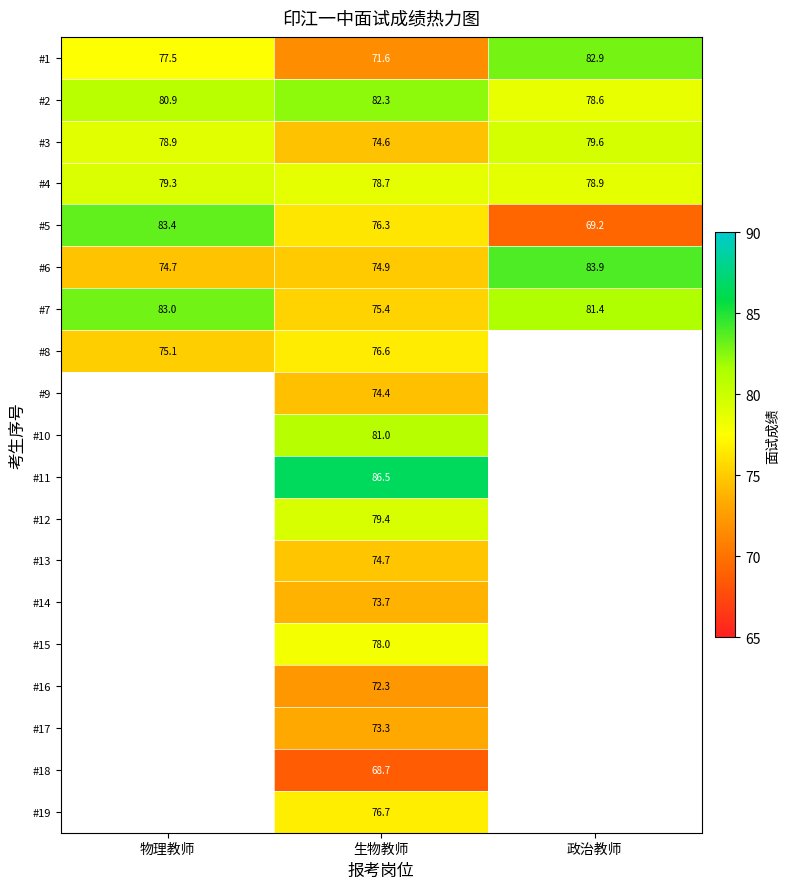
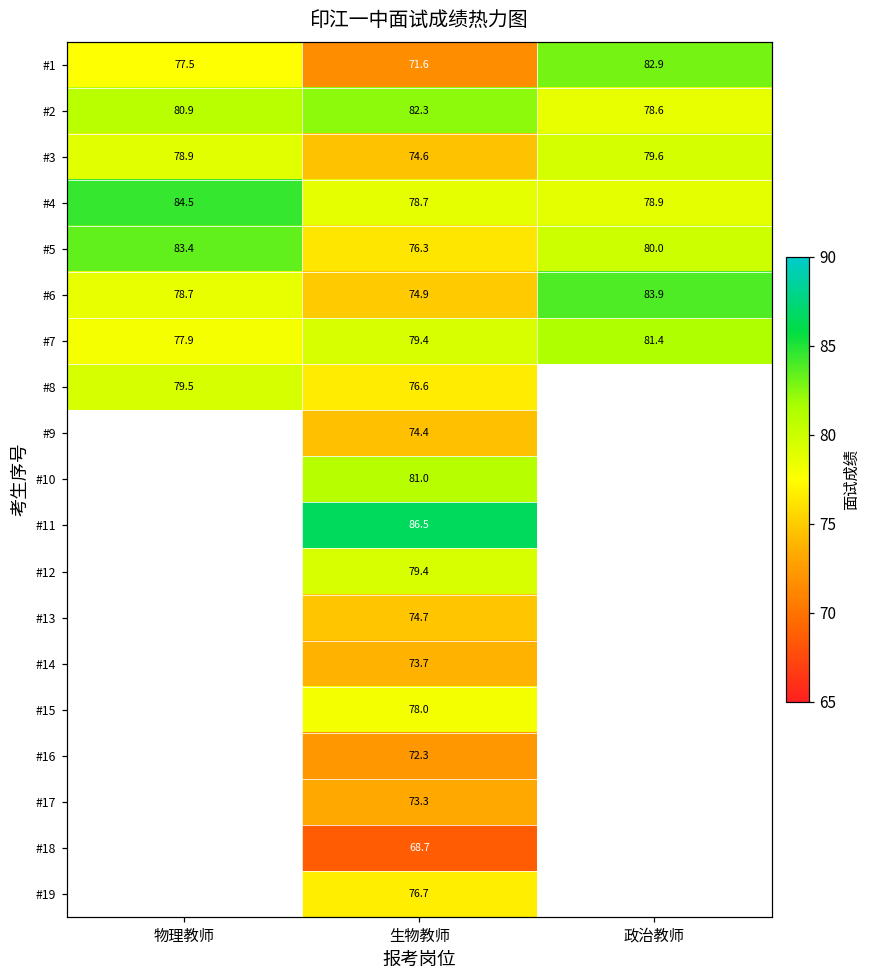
#4, 物理教师: 79.3 -> 84.5
#5, 政治教师: 69.2 -> 80.0
#6, 物理教师: 74.7 -> 78.7
#7, 物理教师: 83.0 -> 77.9
#7, 生物教师: 75.4 -> 79.4
#8, 物理教师: 75.1 -> 79.5
